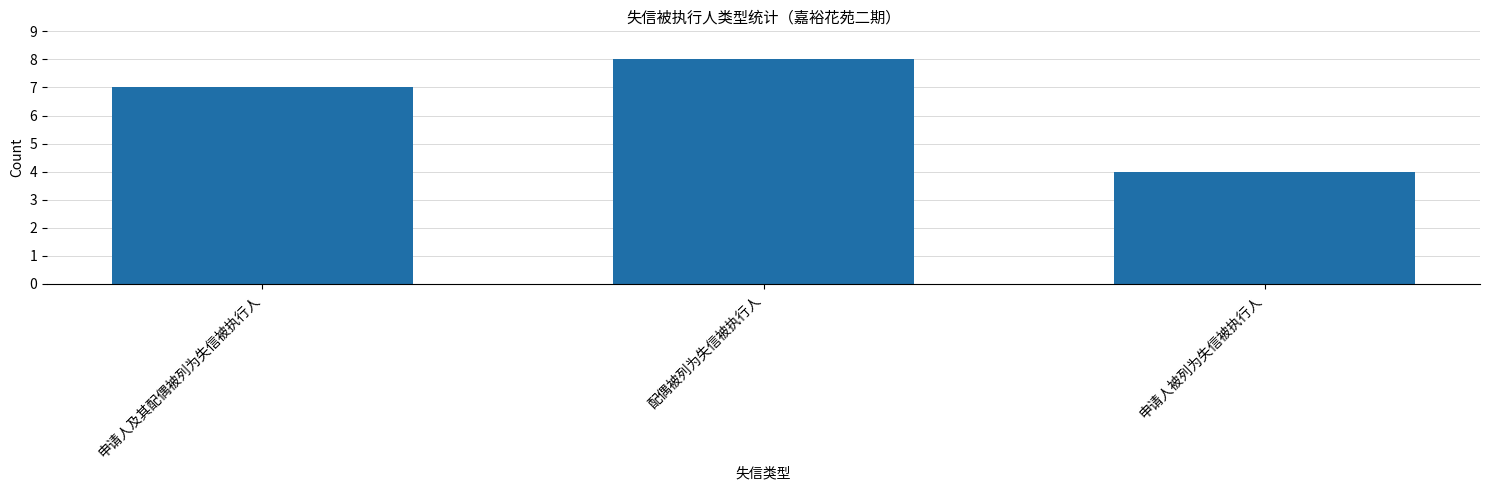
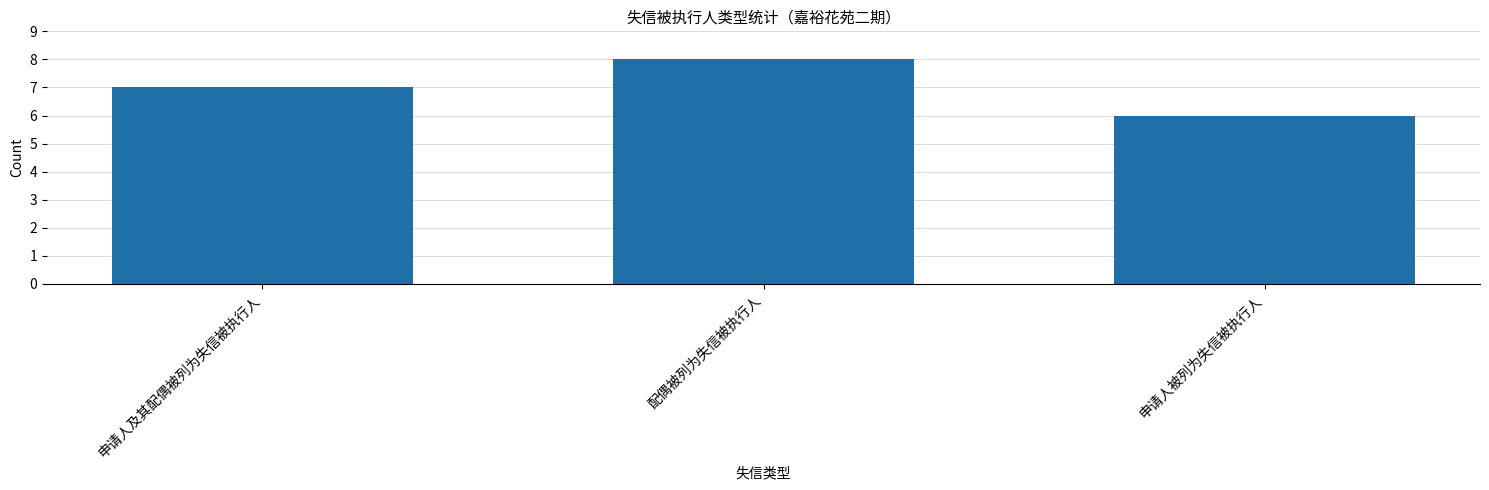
申请人被列为失信被执行人: 4 -> 6
